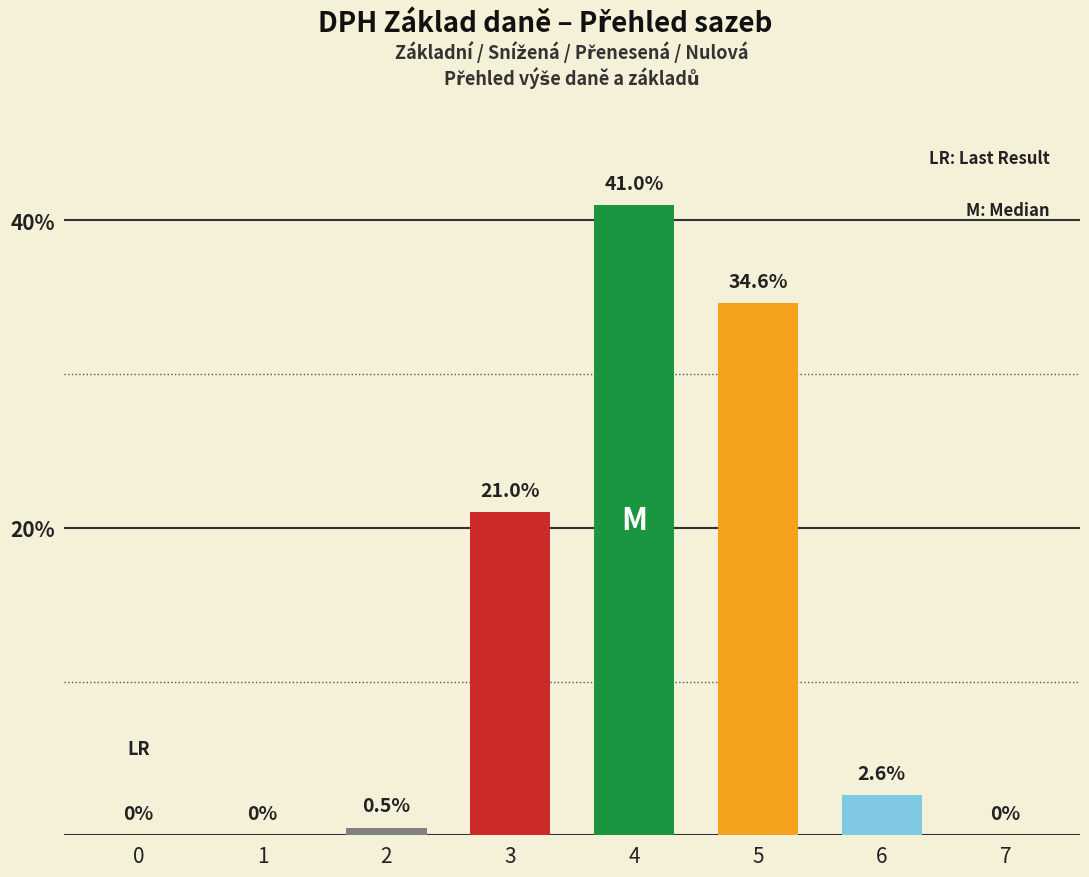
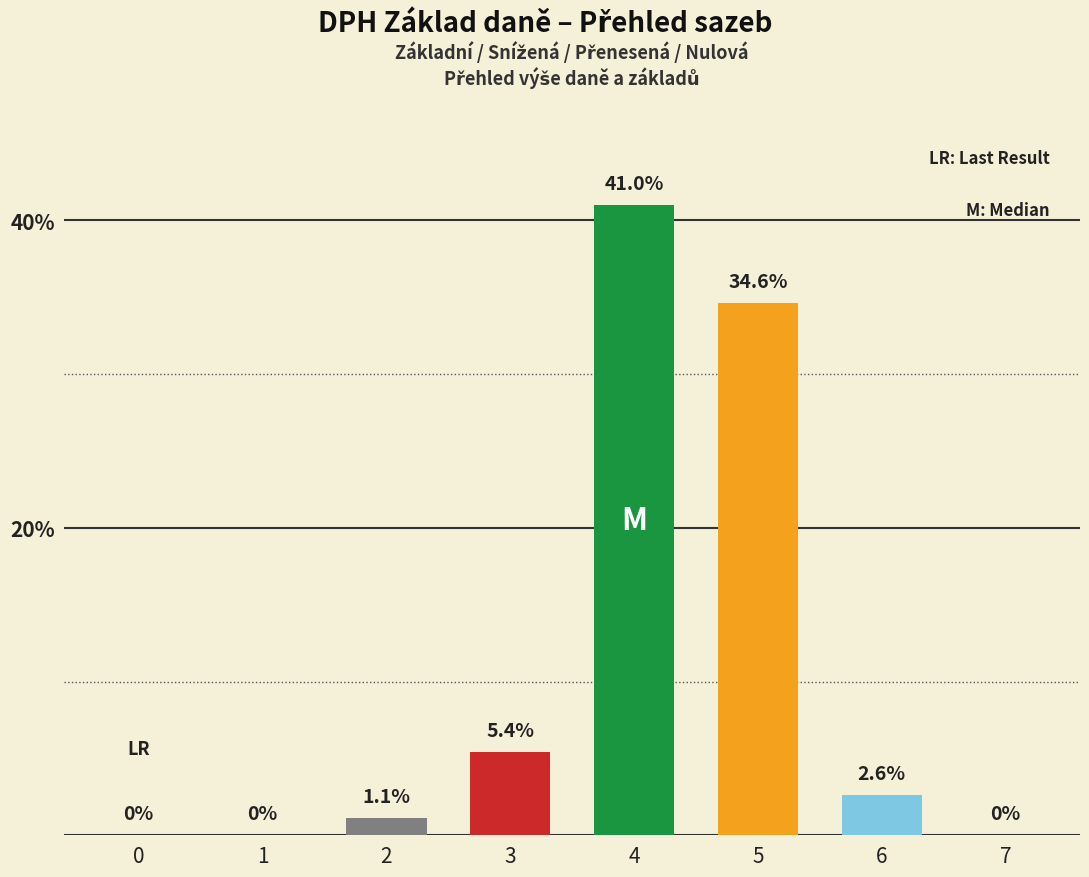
2: 0.5% -> 1.1%
3: 21.0% -> 5.4%
